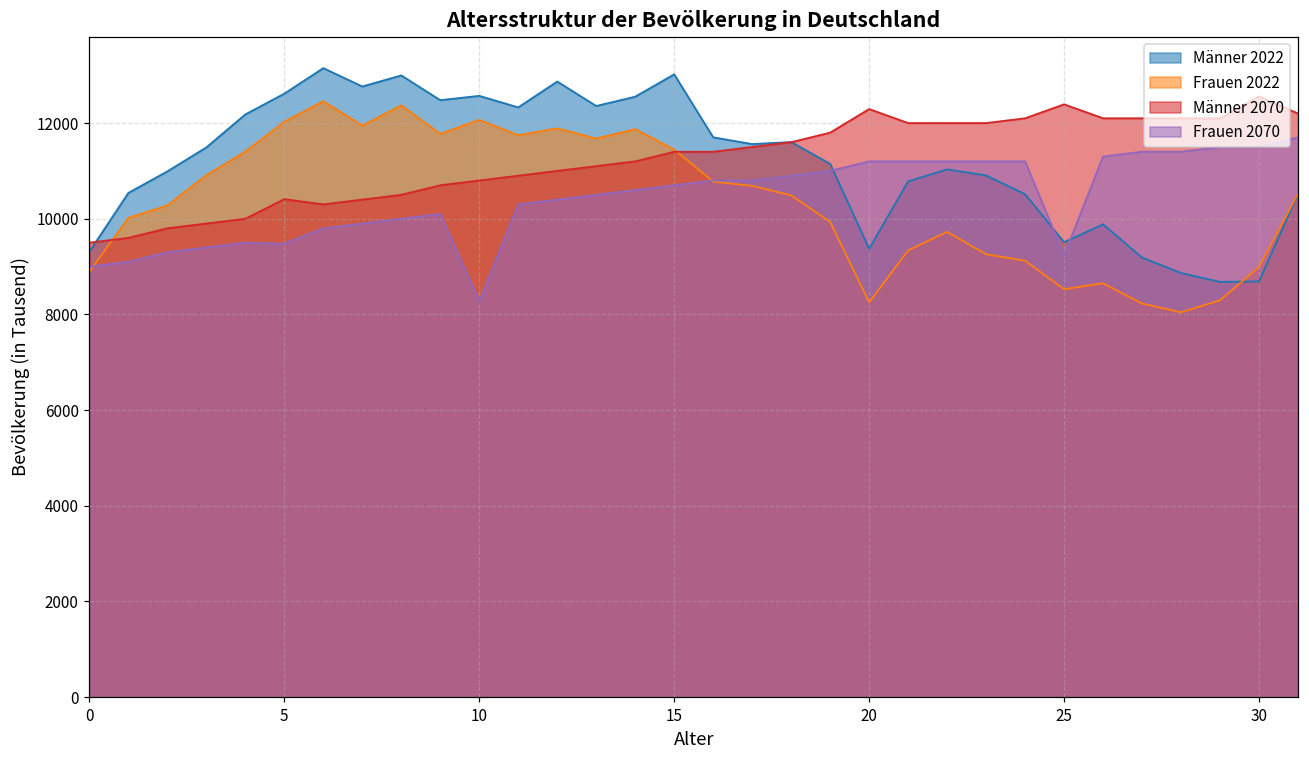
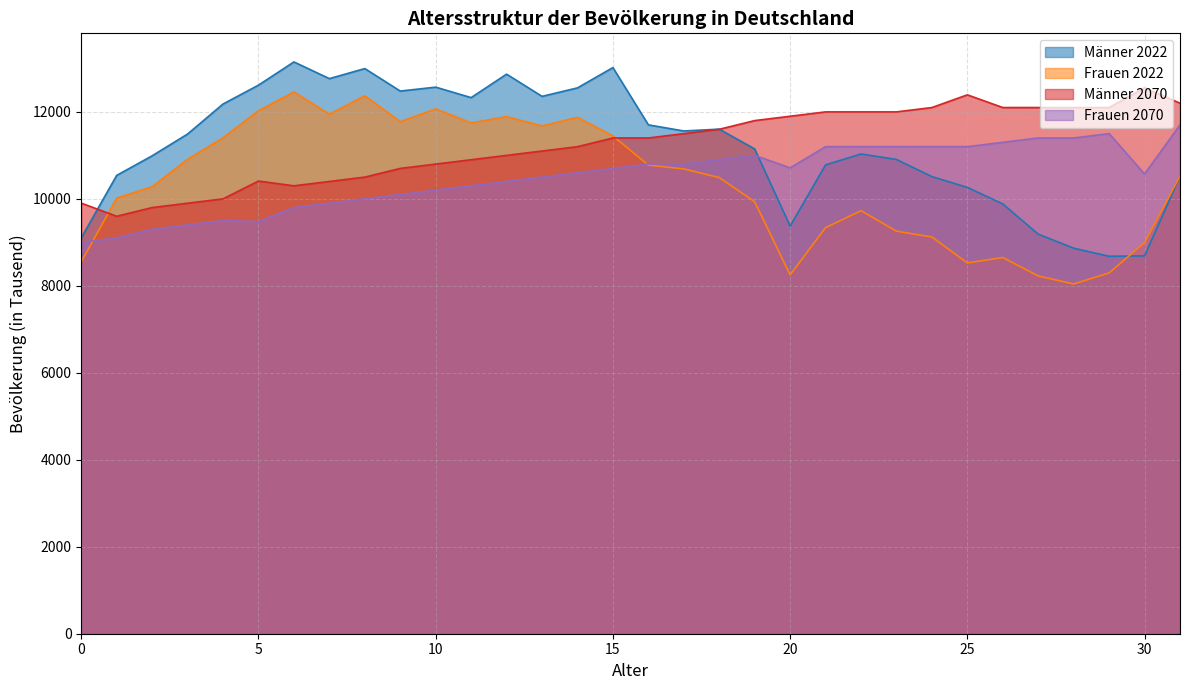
Männer 2022, 0: 9300 -> 9100
Frauen 2022, 0: 8900 -> 8600
Männer 2070, 0: 9500 -> 9900
Frauen 2070, 10: 8300 -> 10200
Männer 2070, 20: 12300 -> 11900
Frauen 2070, 20: 11200 -> 10700
Männer 2022, 25: 9500 -> 10300
Frauen 2070, 25: 9200 -> 11200
Frauen 2070, 30: 11500 -> 10600
